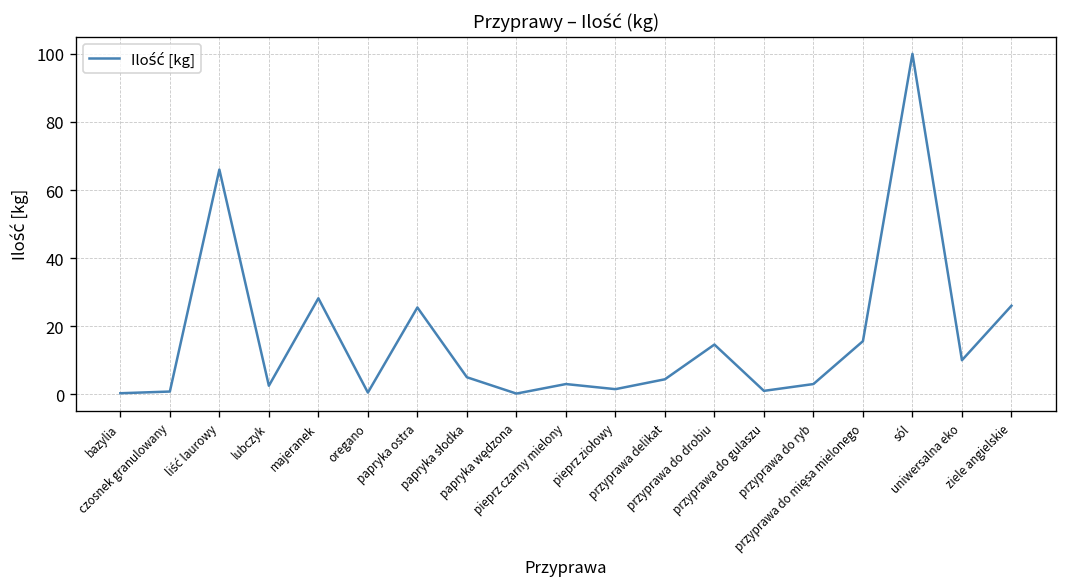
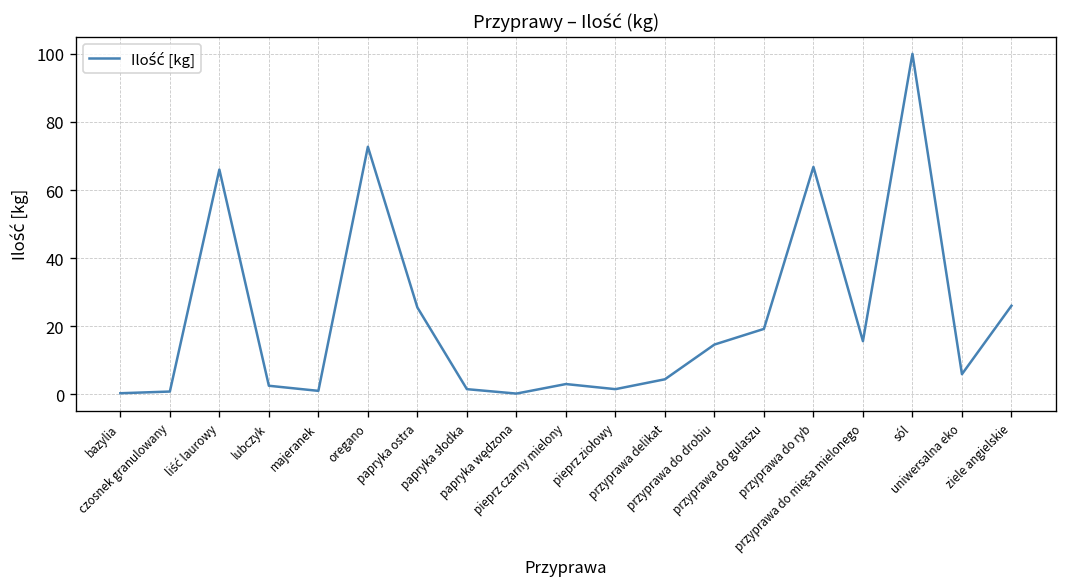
majeranek: 28 -> 1
oregano: 1 -> 73
papryka słodka: 5 -> 2
przyprawa do gulaszu: 1 -> 19
przyprawa do ryb: 3 -> 67
uniwersalna eko: 10 -> 6
